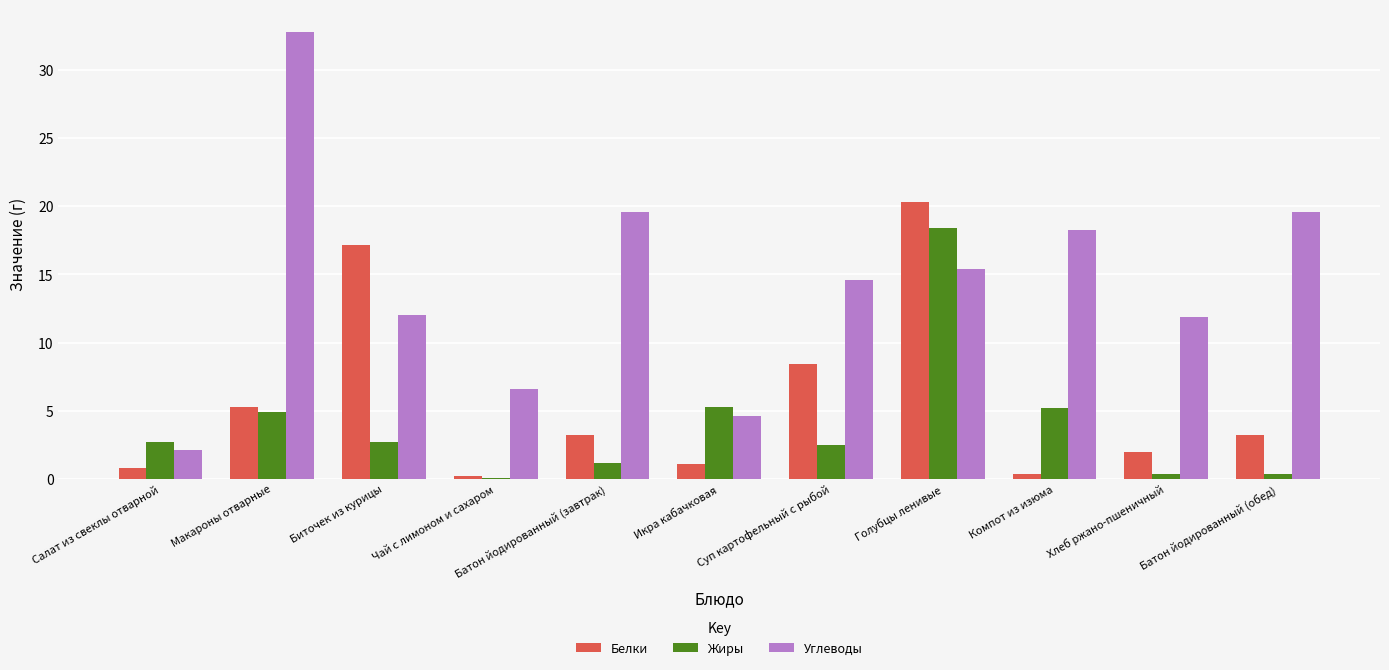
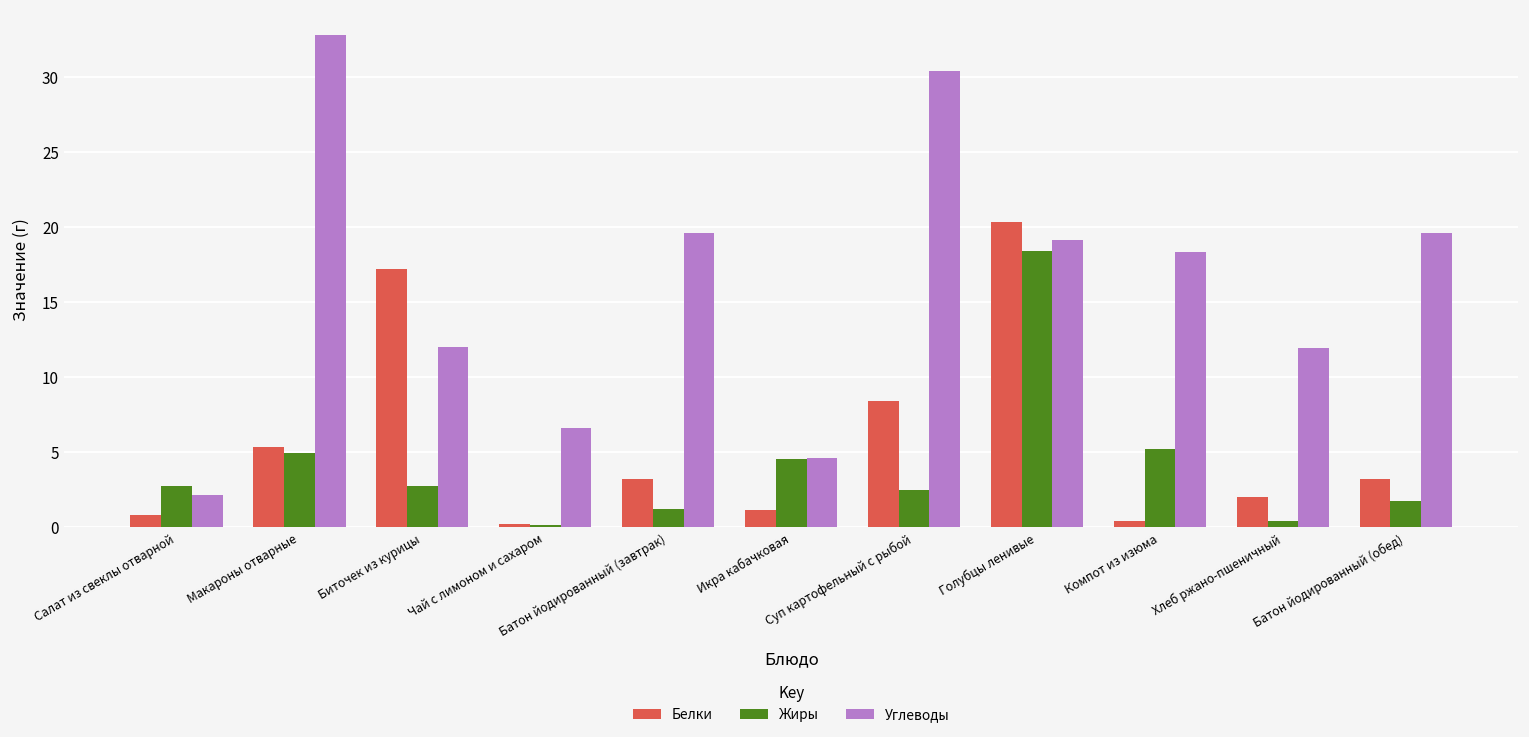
Жиры, Икра кабачковая: 5.3 -> 4.5
Углеводы, Суп картофельный с рыбой: 14.6 -> 30.4
Углеводы, Голубцы ленивые: 15.4 -> 19.1
Жиры, Батон йодированный (обед): 0.4 -> 1.7
